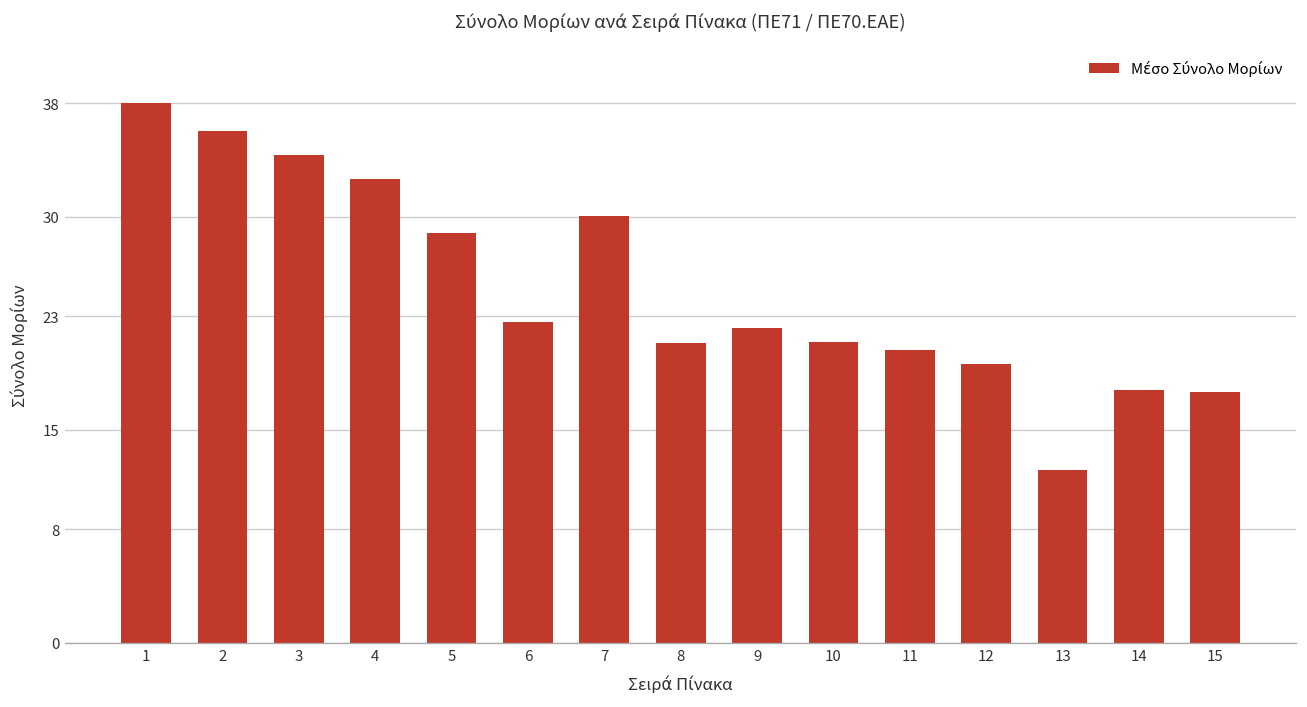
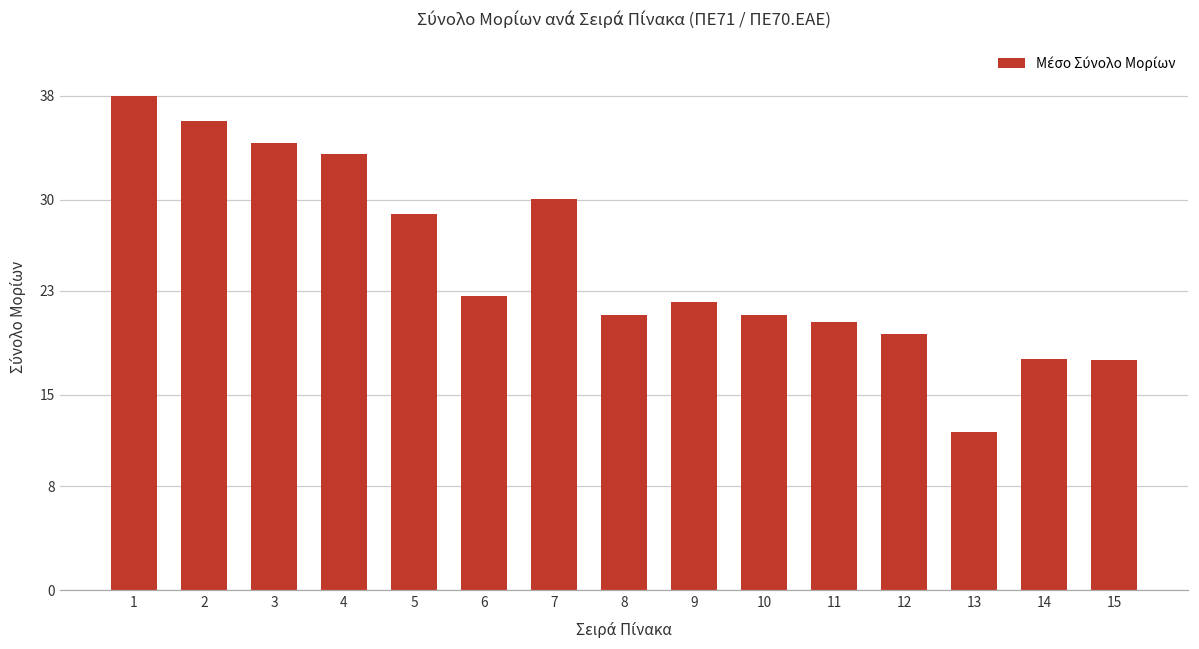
4: 32.6 -> 33.5
